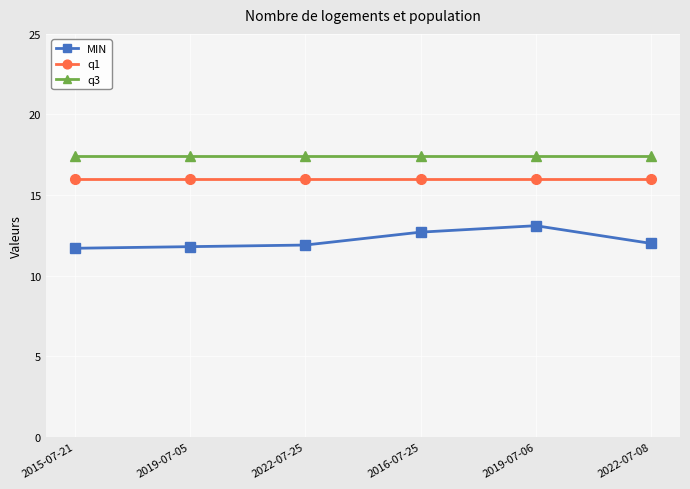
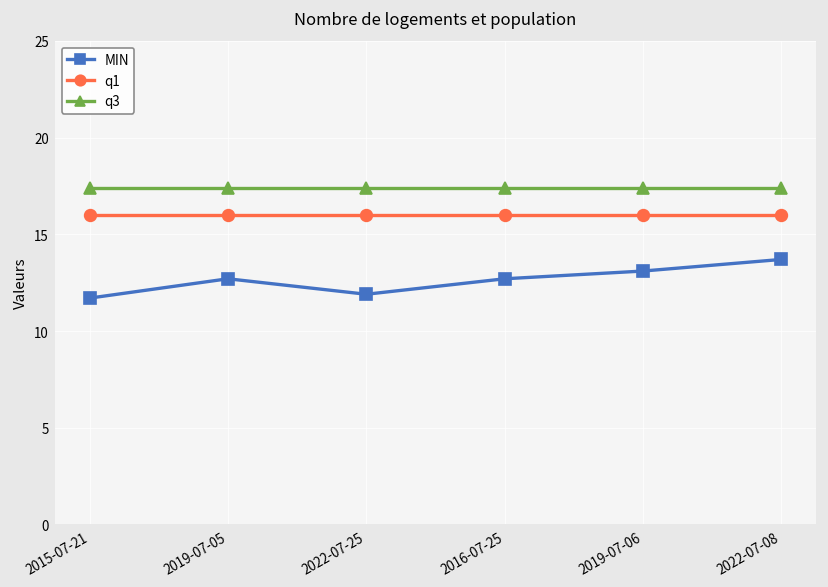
MIN, 2019-07-05: 11.8 -> 12.7
MIN, 2022-07-08: 12.0 -> 13.7
